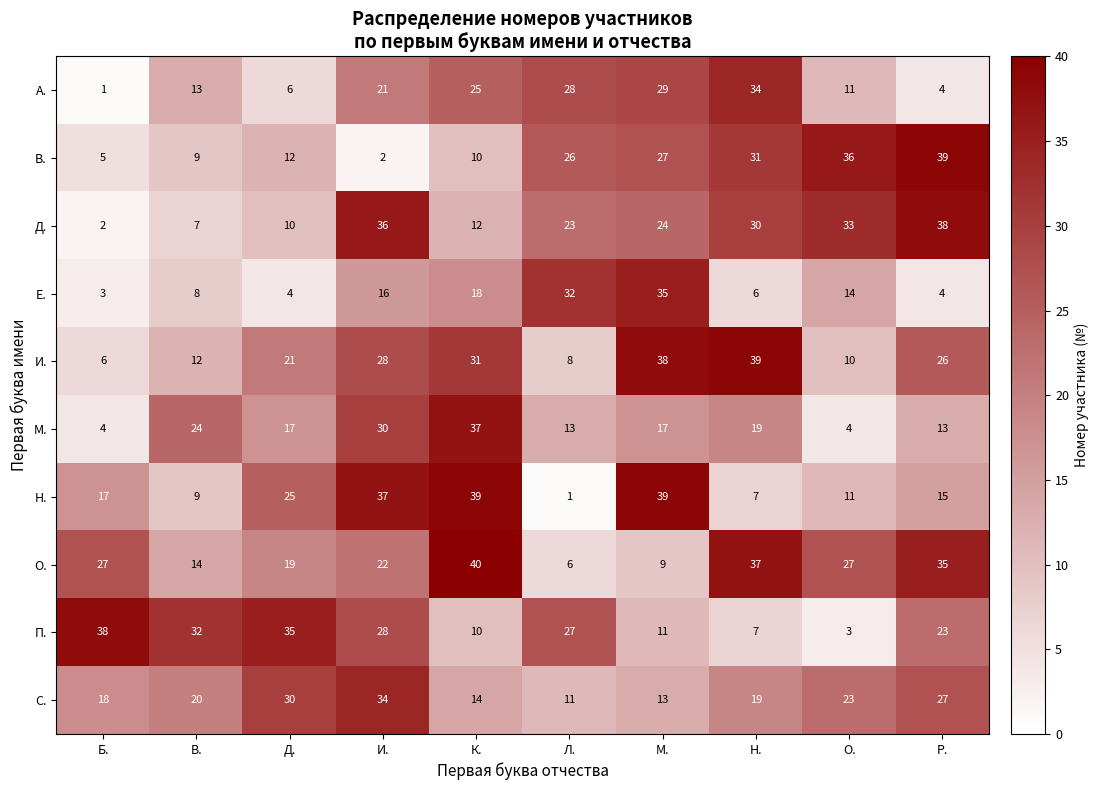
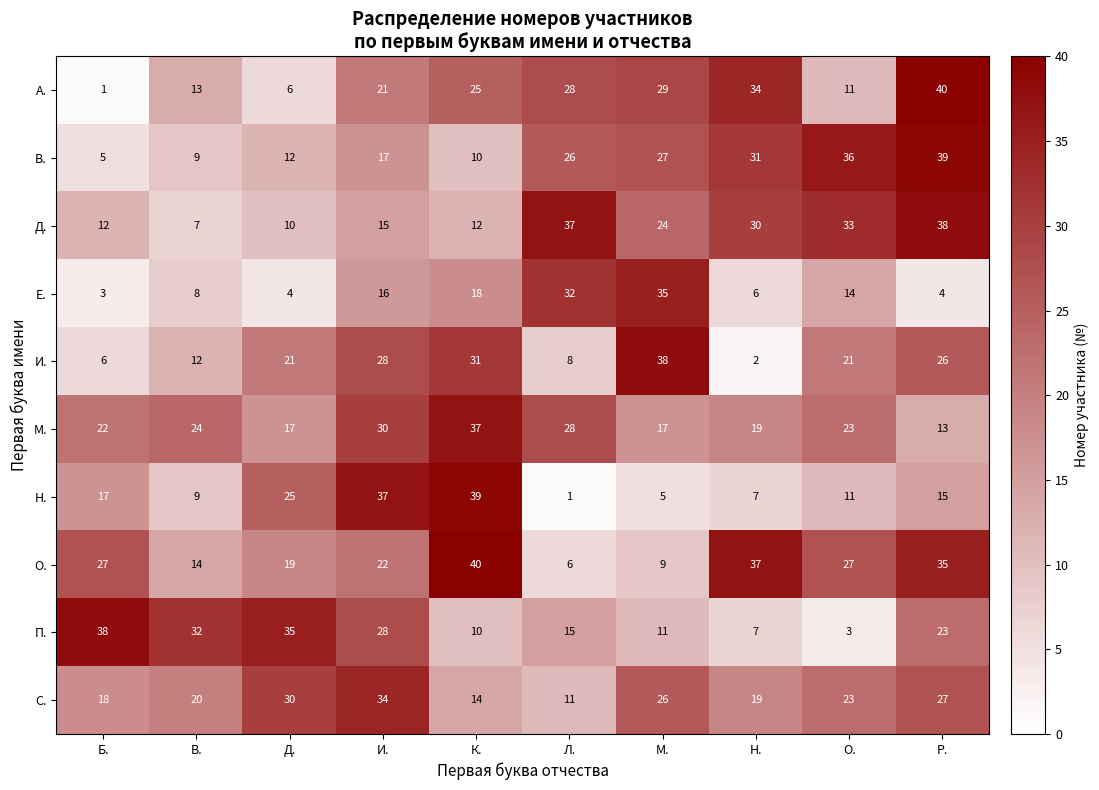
А., Р.: 4 -> 40
В., И.: 2 -> 17
Д., Б.: 2 -> 12
Д., И.: 36 -> 15
Д., Л.: 23 -> 37
И., Н.: 39 -> 2
И., О.: 10 -> 21
М., Б.: 4 -> 22
М., Л.: 13 -> 28
М., О.: 4 -> 23
Н., М.: 39 -> 5
П., Л.: 27 -> 15
С., М.: 13 -> 26
